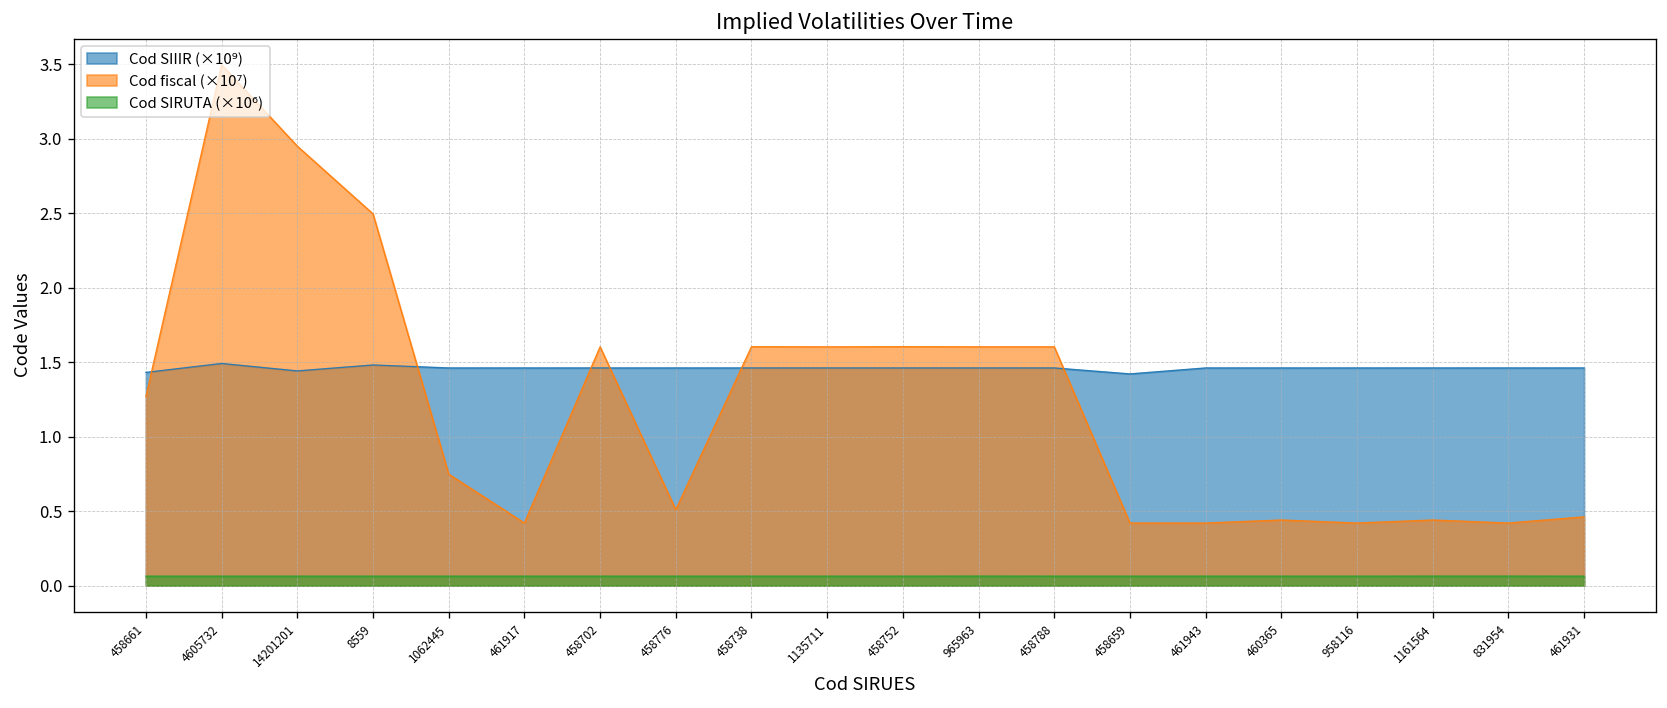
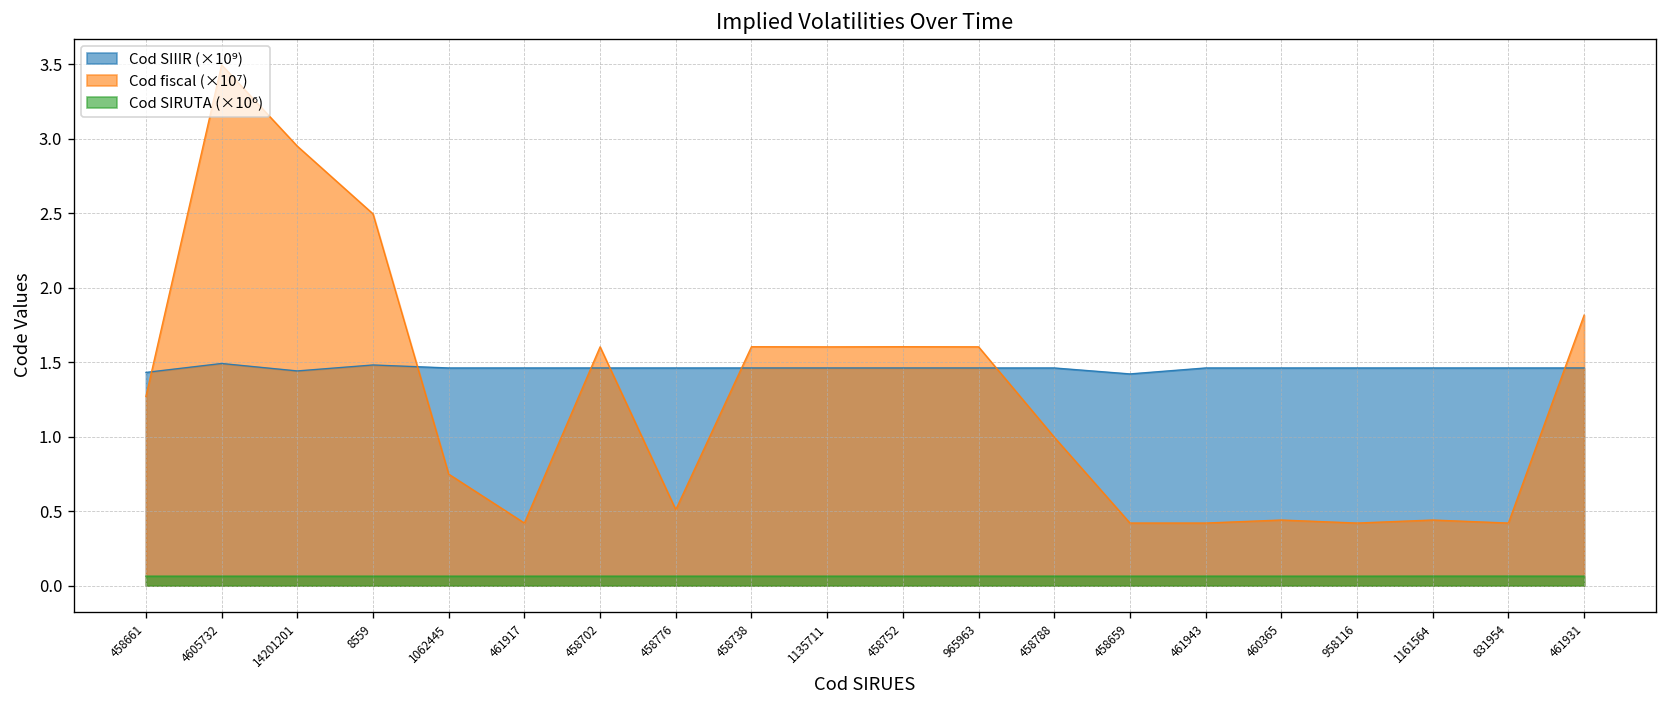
Cod fiscal (×10⁷), 458788: 1.60 -> 1.00
Cod fiscal (×10⁷), 461931: 0.46 -> 1.82
